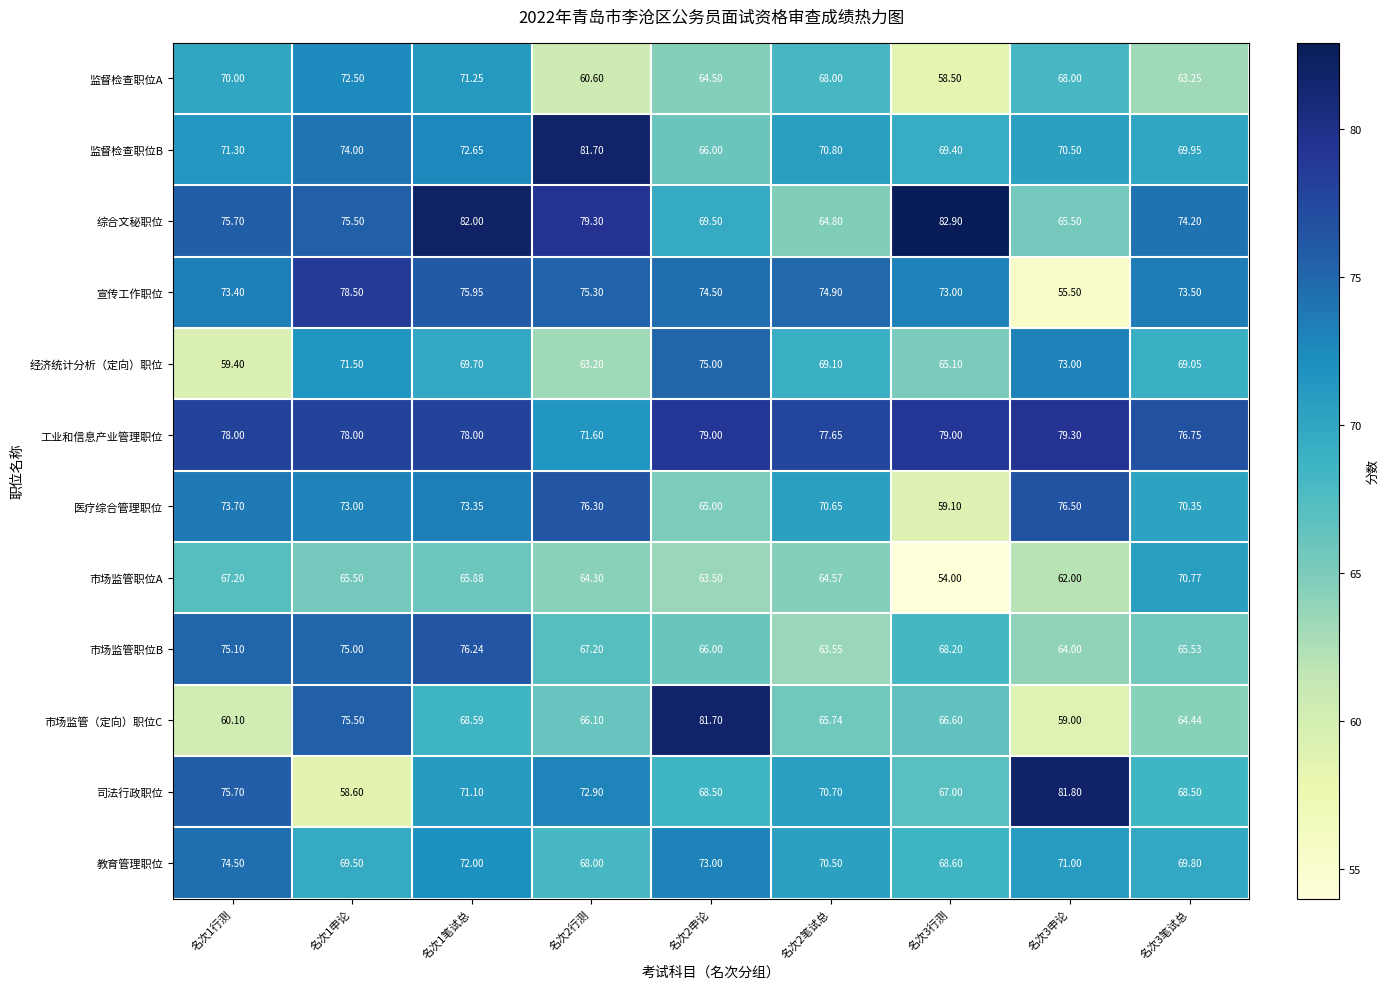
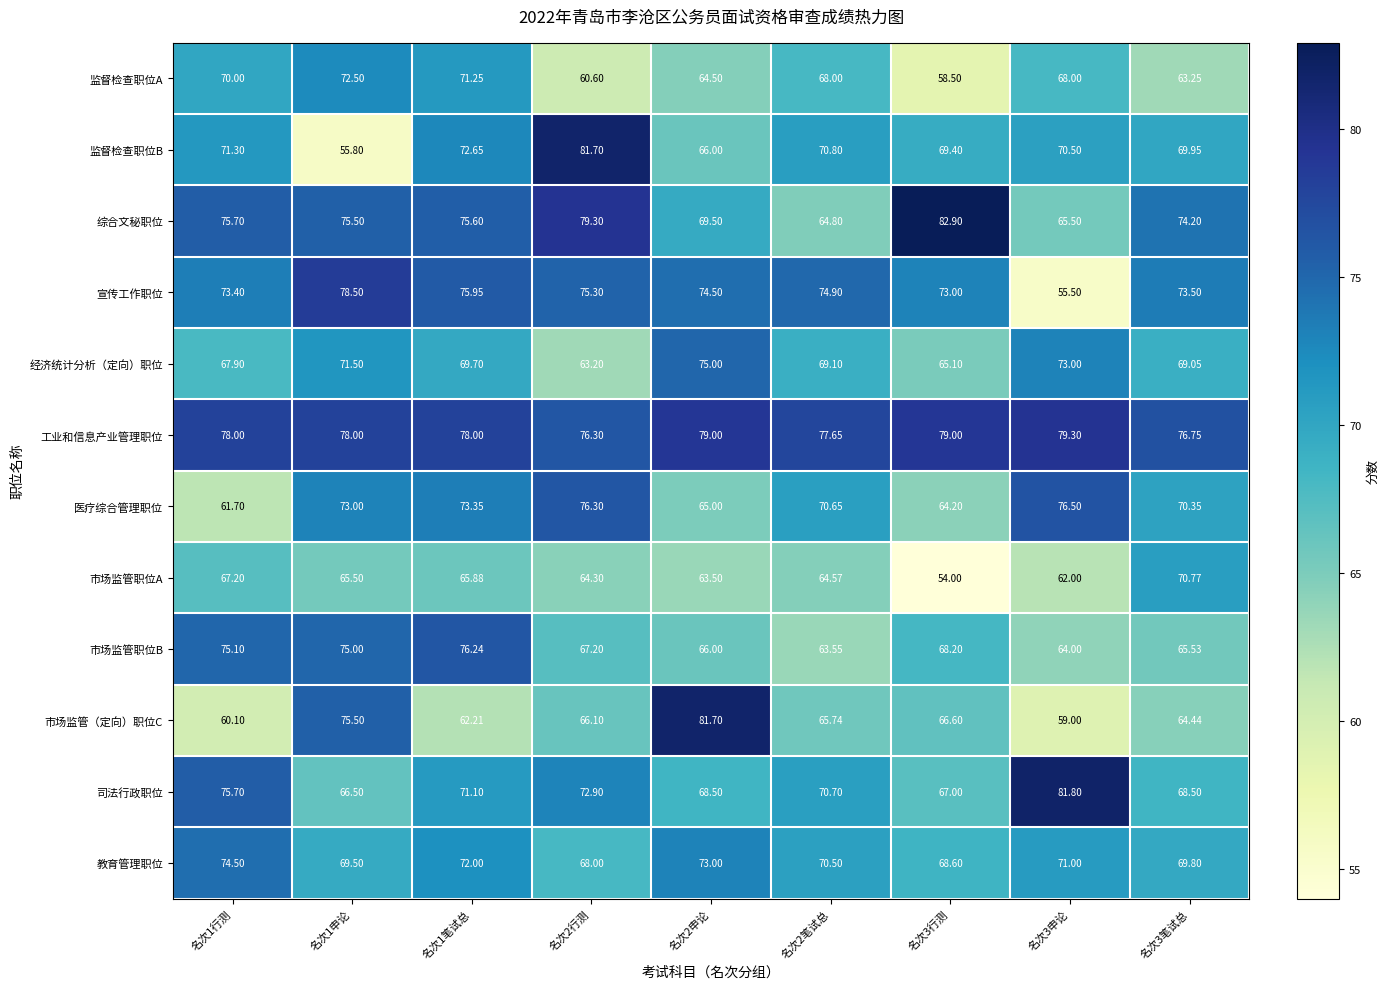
监督检查职位B, 名次1申论: 74.00 -> 55.80
综合文秘职位, 名次1笔试总: 82.00 -> 75.60
经济统计分析（定向）职位, 名次1行测: 59.40 -> 67.90
工业和信息产业管理职位, 名次2行测: 71.60 -> 76.30
医疗综合管理职位, 名次1行测: 73.70 -> 61.70
医疗综合管理职位, 名次3行测: 59.10 -> 64.20
市场监管（定向）职位C, 名次1笔试总: 68.59 -> 62.21
司法行政职位, 名次1申论: 58.60 -> 66.50
